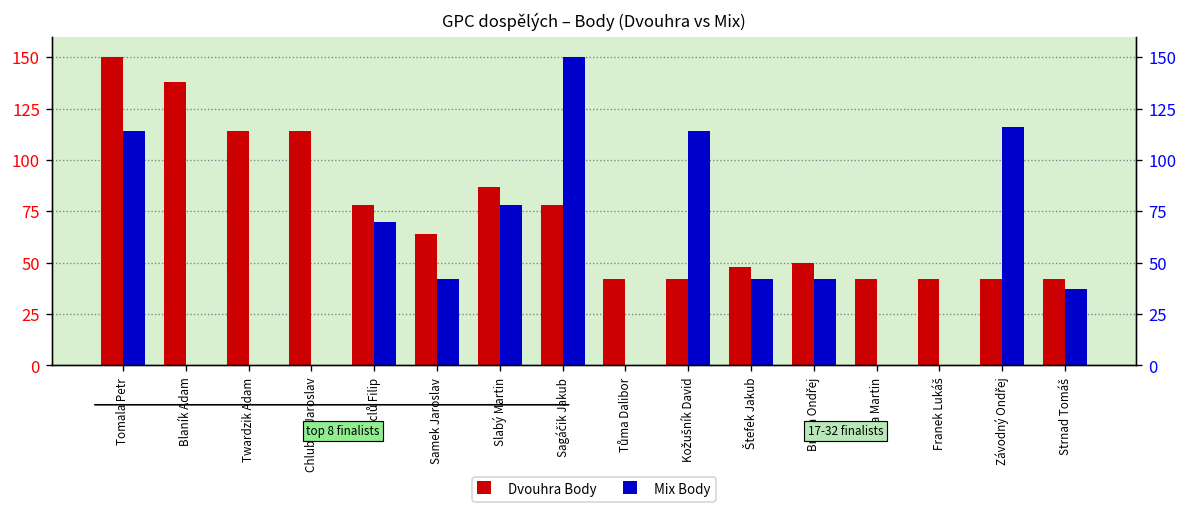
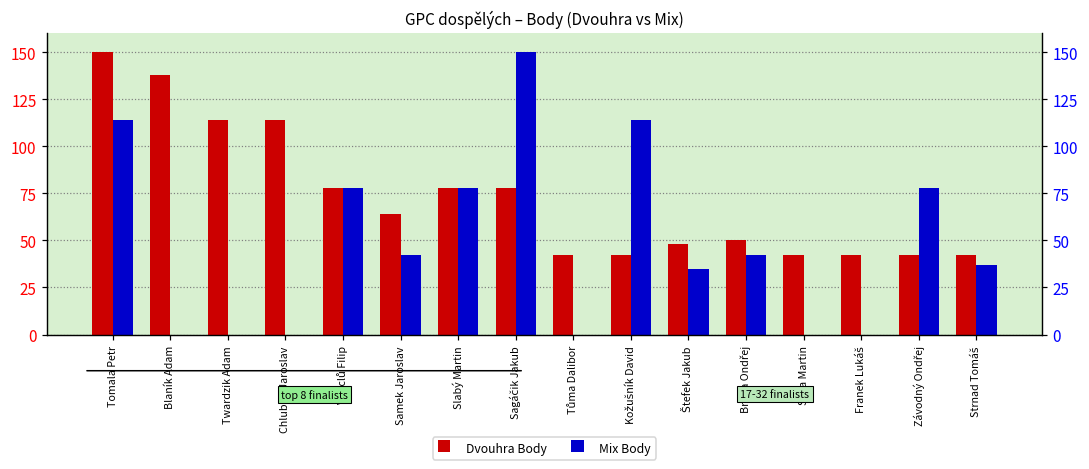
Mix Body, Venclů Filip: 70 -> 78
Dvouhra Body, Slabý Martin: 87 -> 78
Mix Body, Štefek Jakub: 42 -> 35
Mix Body, Závodný Ondřej: 116 -> 78
